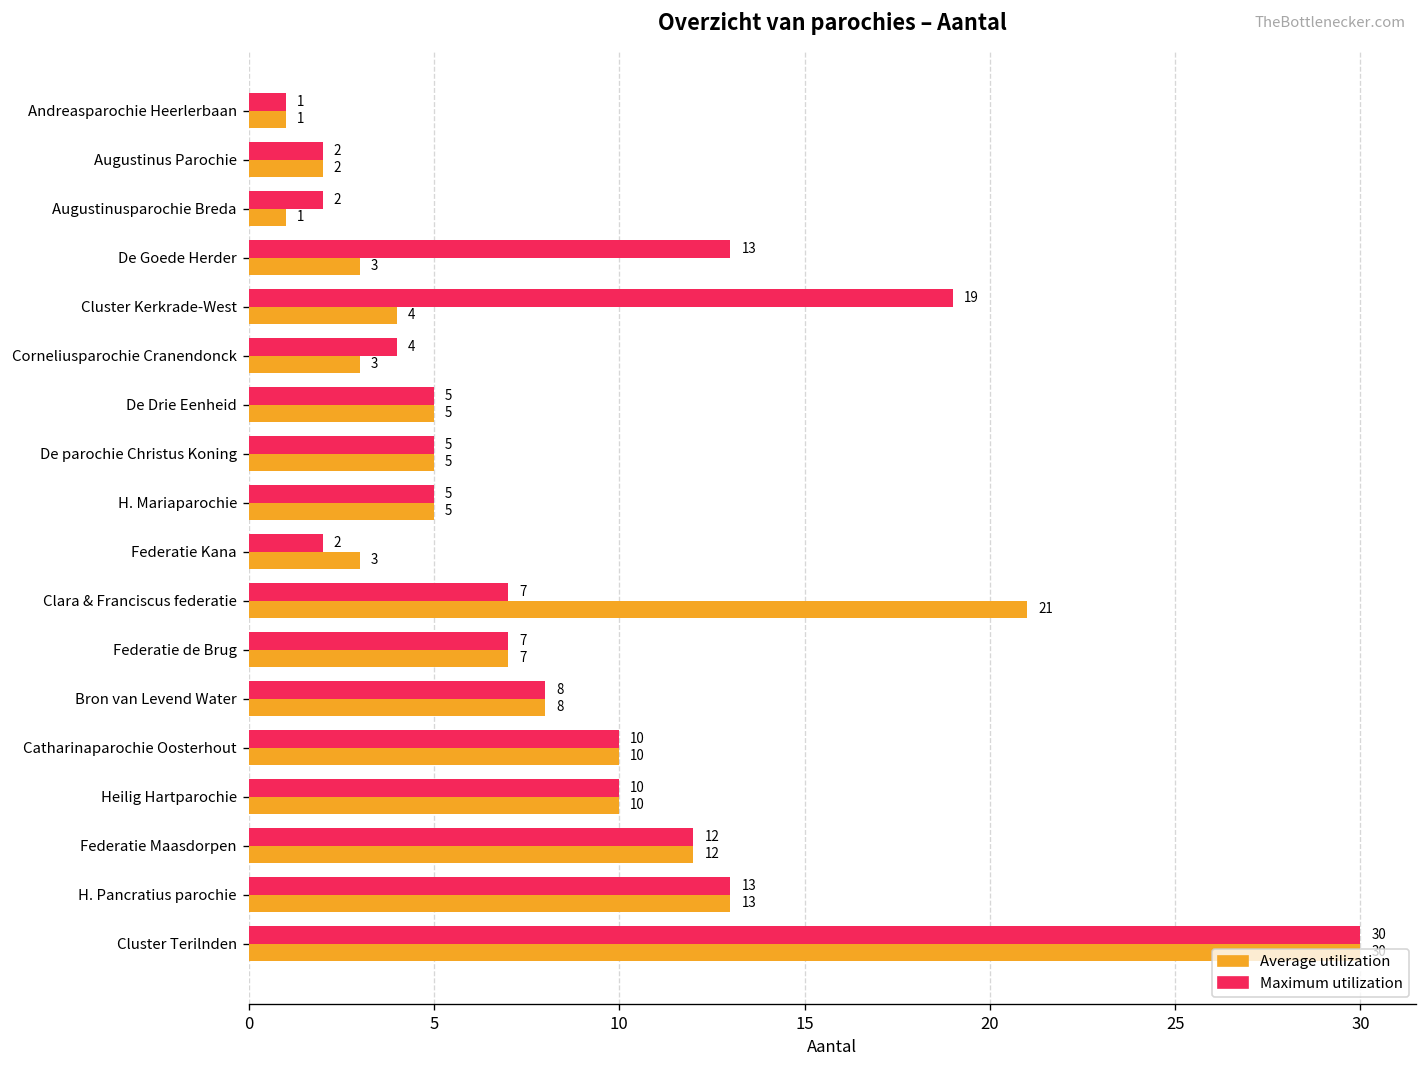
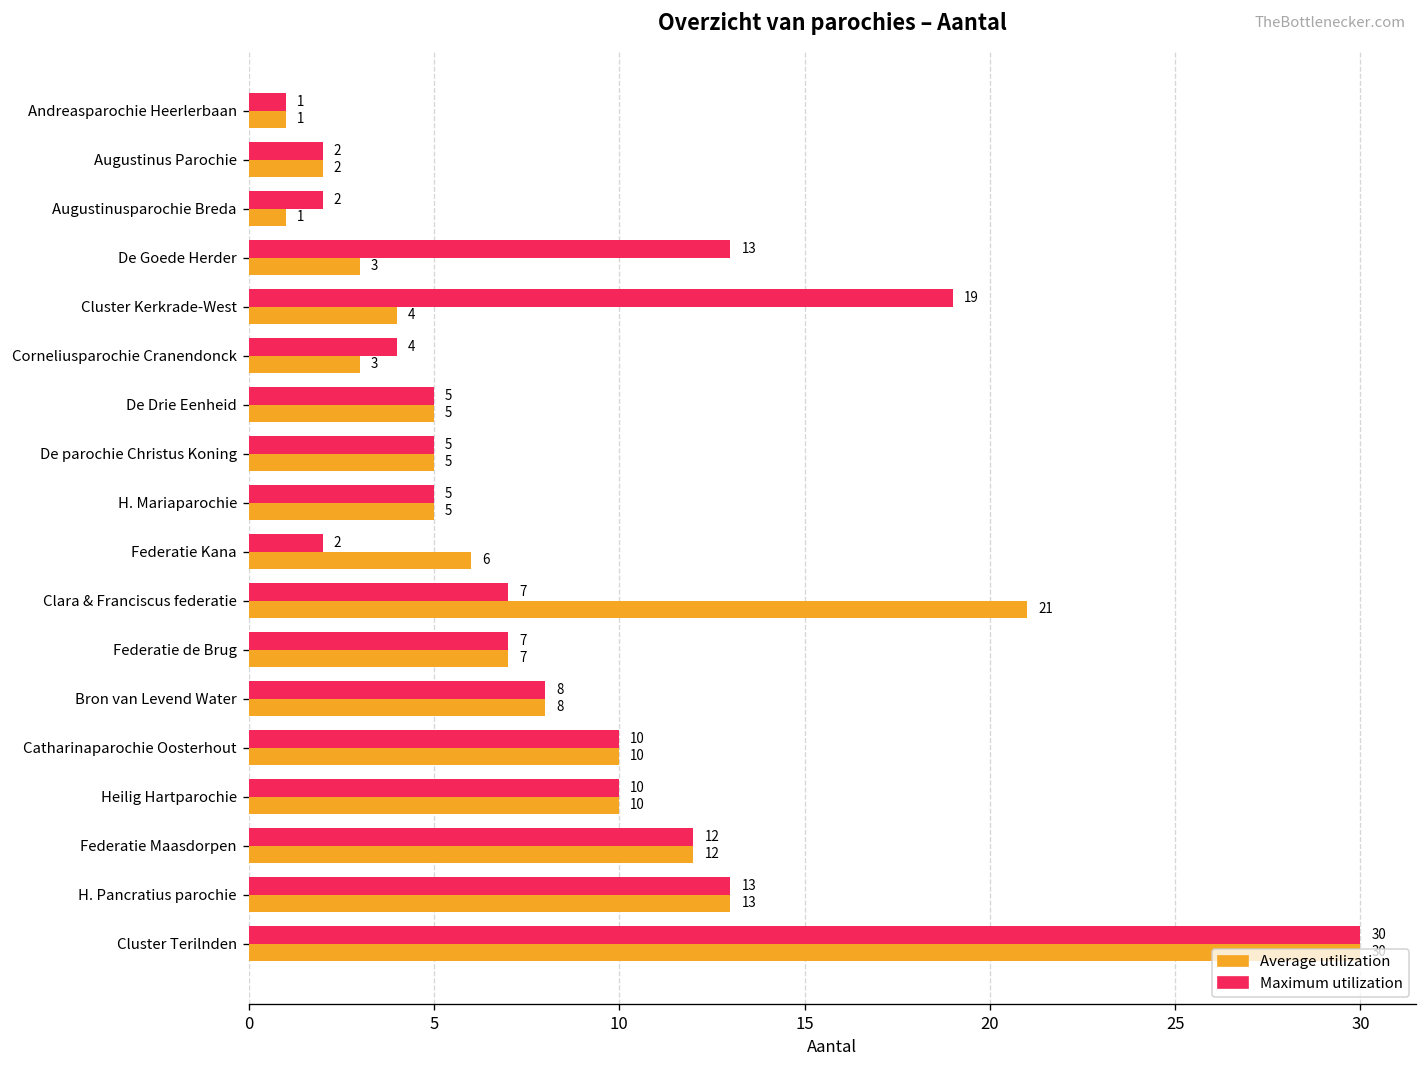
Average utilization, Federatie Kana: 3 -> 6
